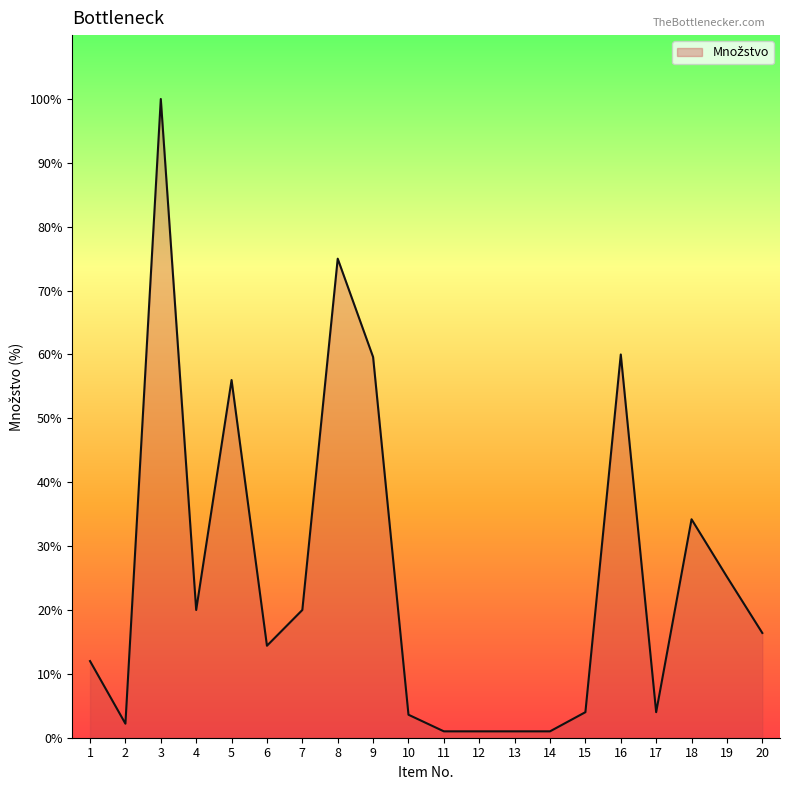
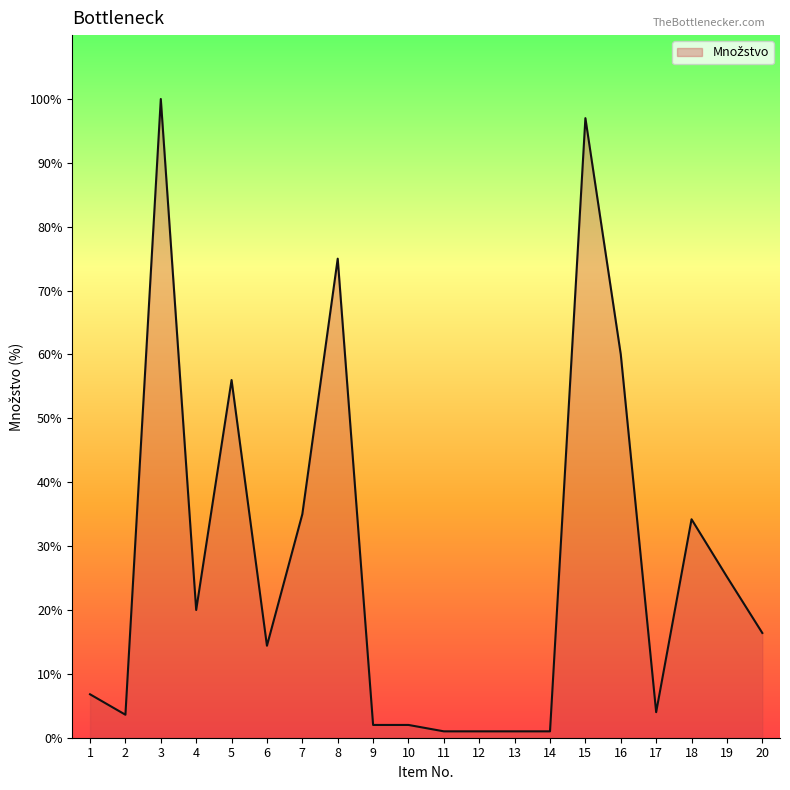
1: 12% -> 7%
2: 2% -> 4%
7: 20% -> 35%
9: 60% -> 2%
10: 4% -> 2%
15: 4% -> 97%
